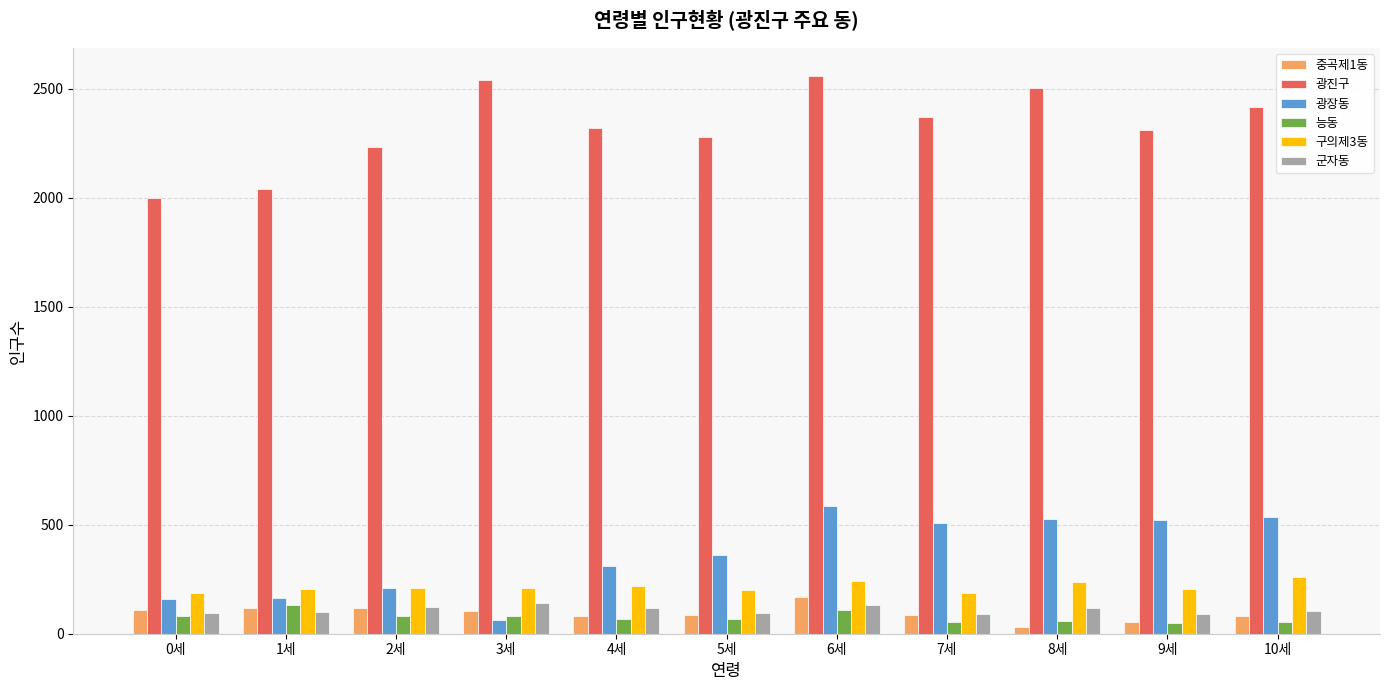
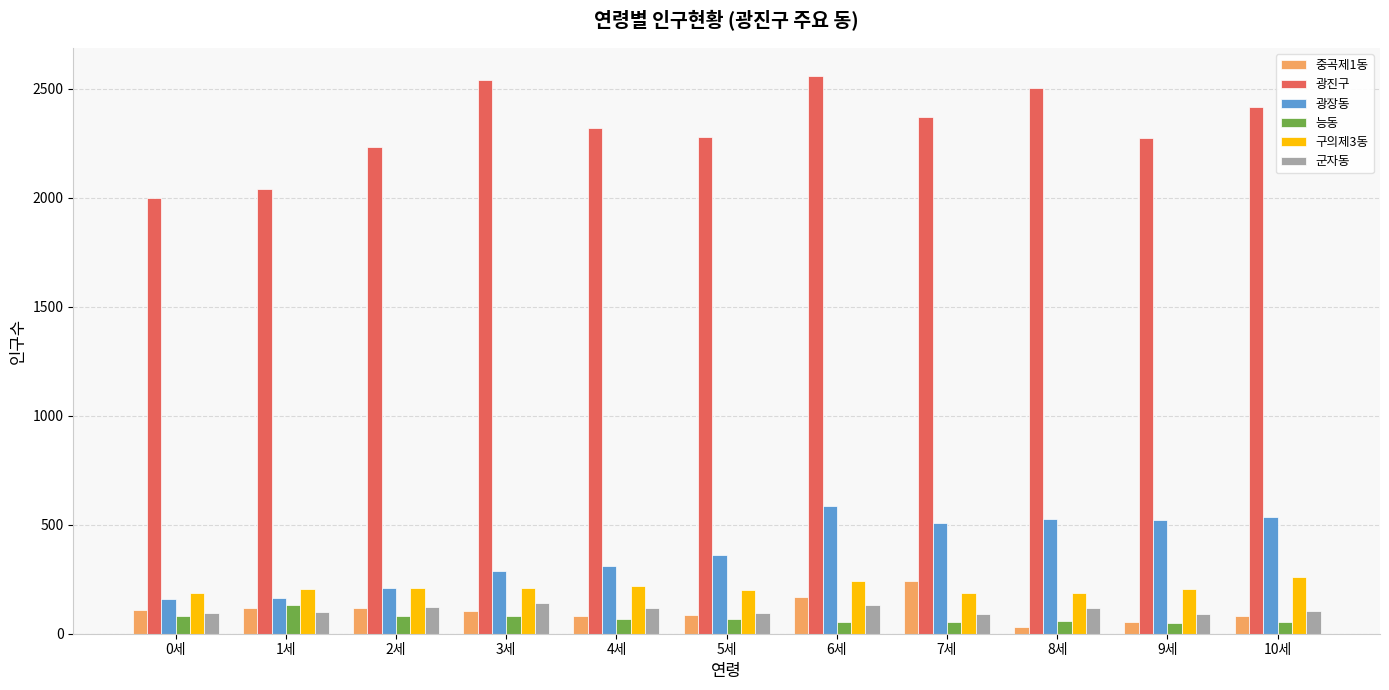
광장동, 3세: 60 -> 290
능동, 6세: 110 -> 50
중곡제1동, 7세: 80 -> 240
구의제3동, 8세: 240 -> 190
광진구, 9세: 2310 -> 2270
